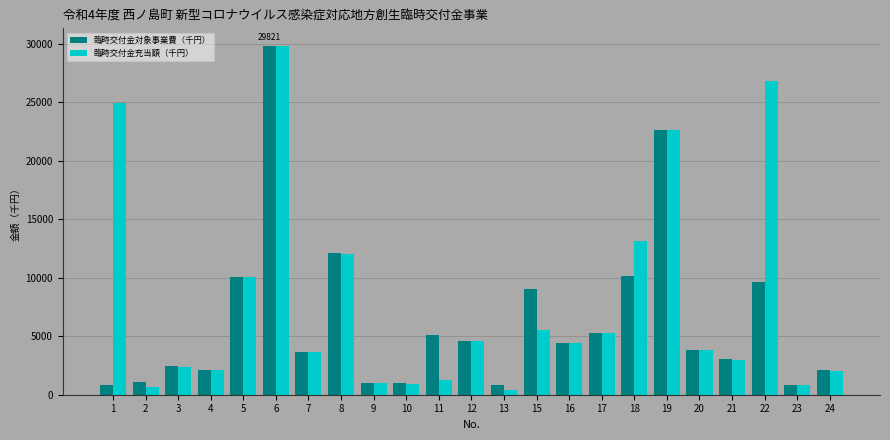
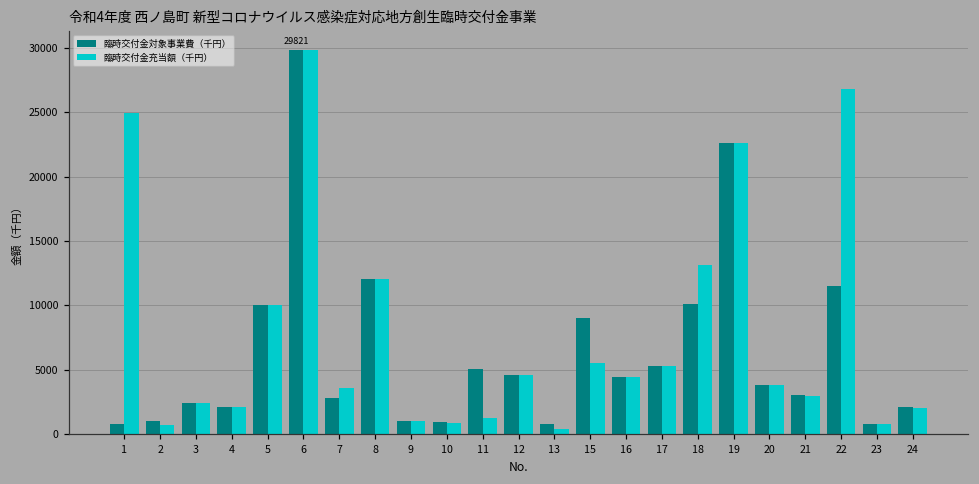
臨時交付金対象事業費（千円）, 7: 3600 -> 2800
臨時交付金対象事業費（千円）, 22: 9700 -> 11500
